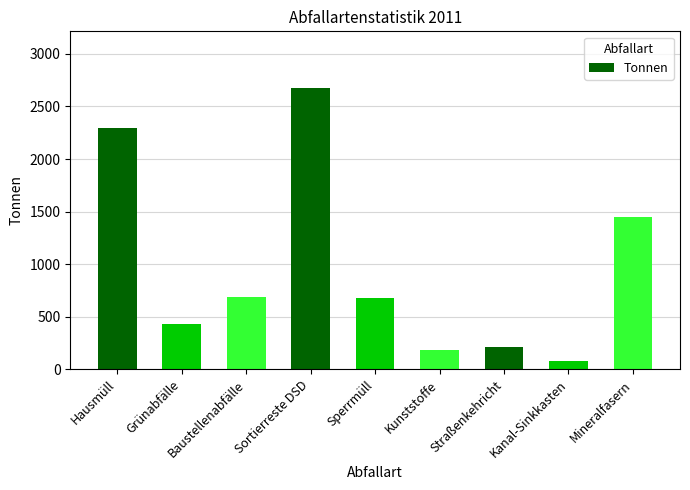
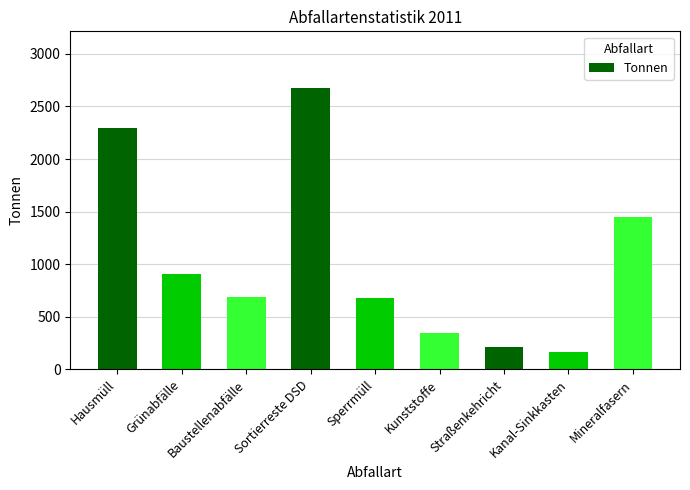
Grünabfälle: 440 -> 910
Kunststoffe: 180 -> 350
Kanal-Sinkkasten: 80 -> 170
